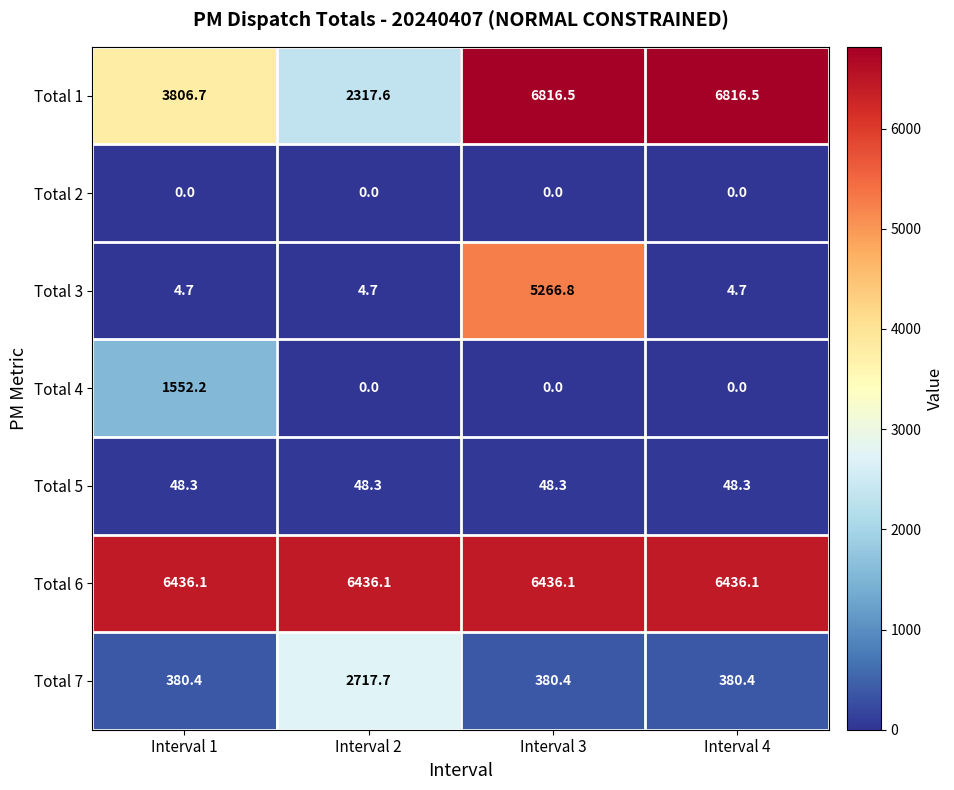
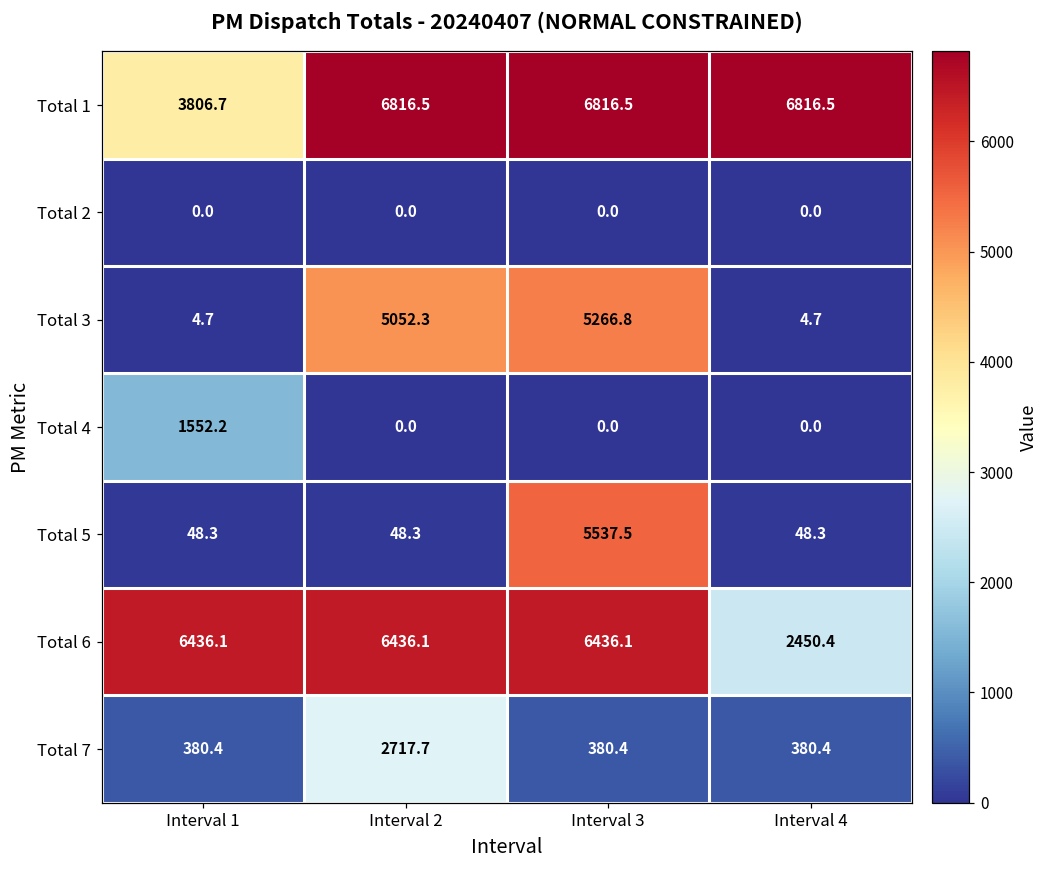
Total 1, Interval 2: 2317.6 -> 6816.5
Total 3, Interval 2: 4.7 -> 5052.3
Total 5, Interval 3: 48.3 -> 5537.5
Total 6, Interval 4: 6436.1 -> 2450.4
